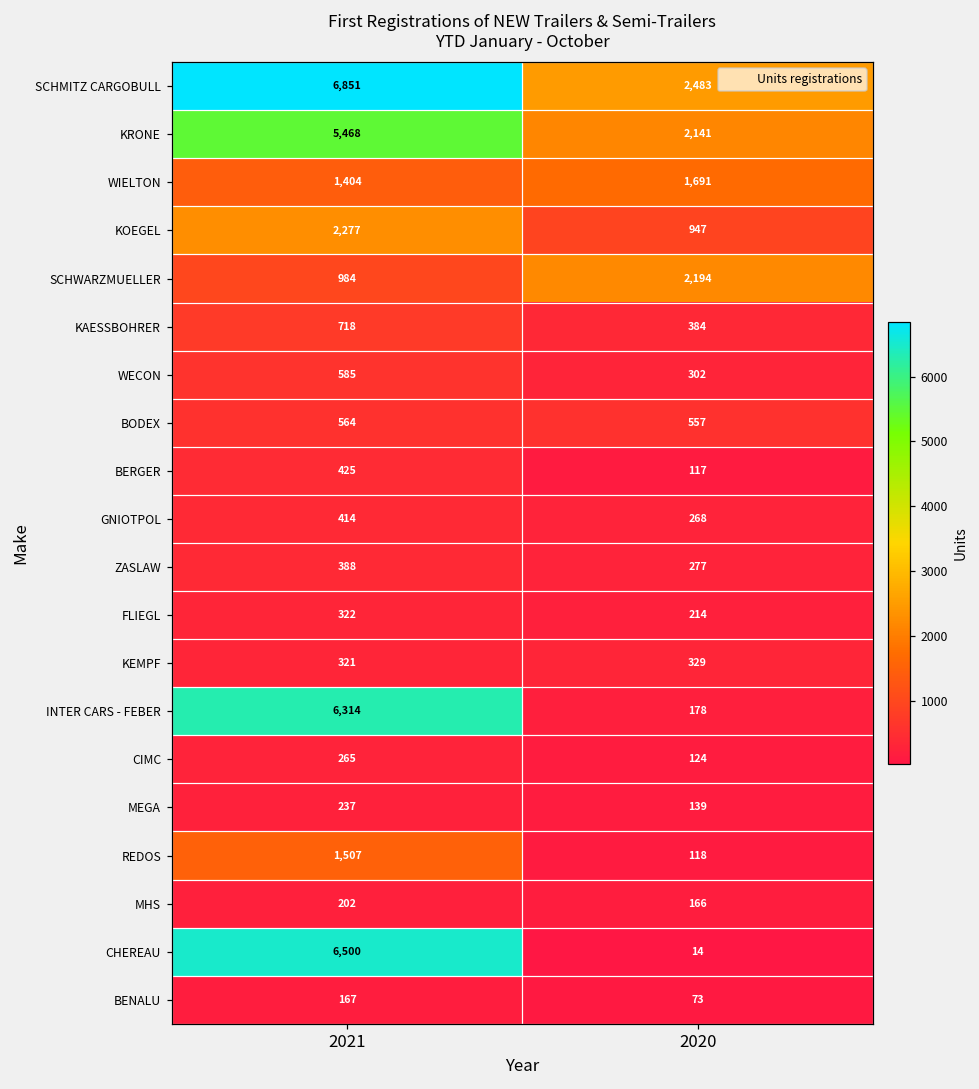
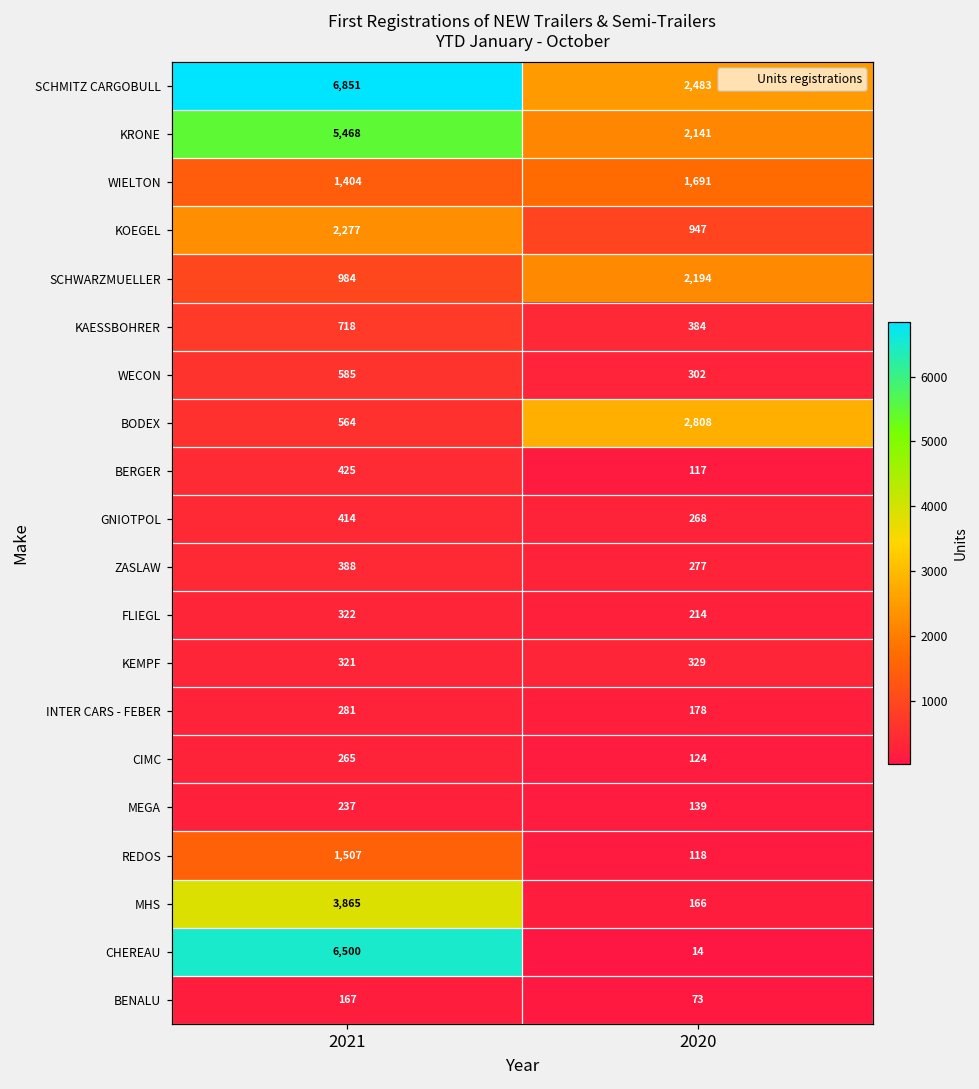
BODEX, 2020: 557 -> 2,808
INTER CARS - FEBER, 2021: 6,314 -> 281
MHS, 2021: 202 -> 3,865
